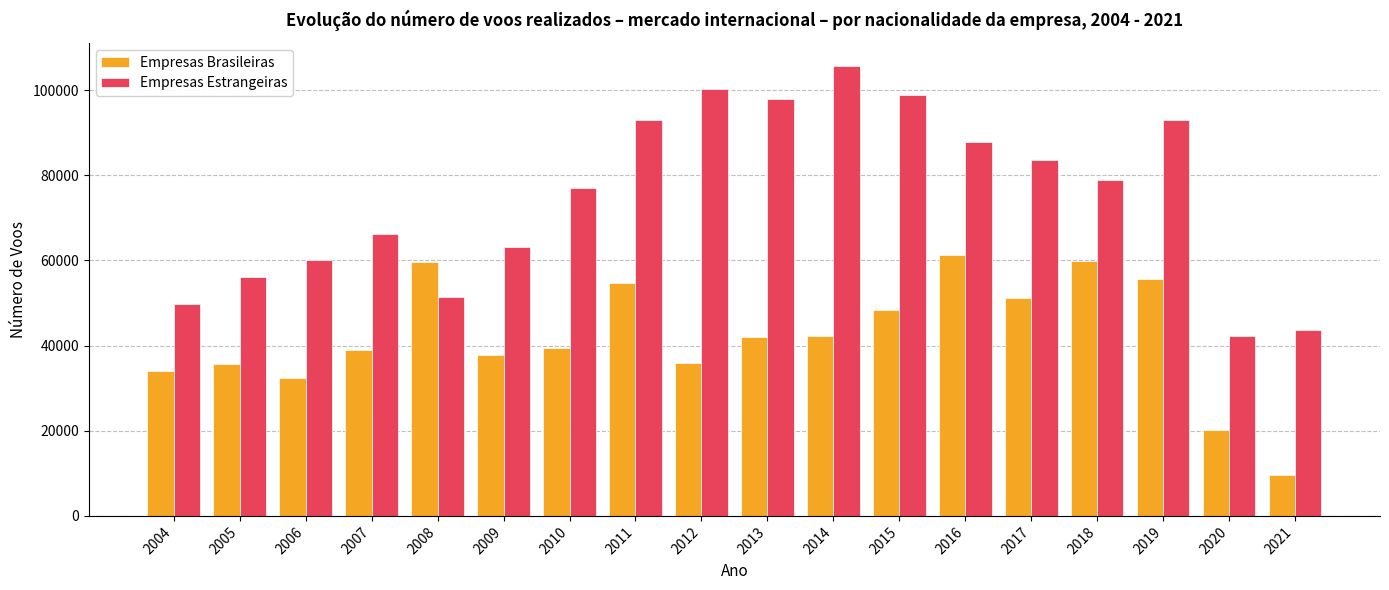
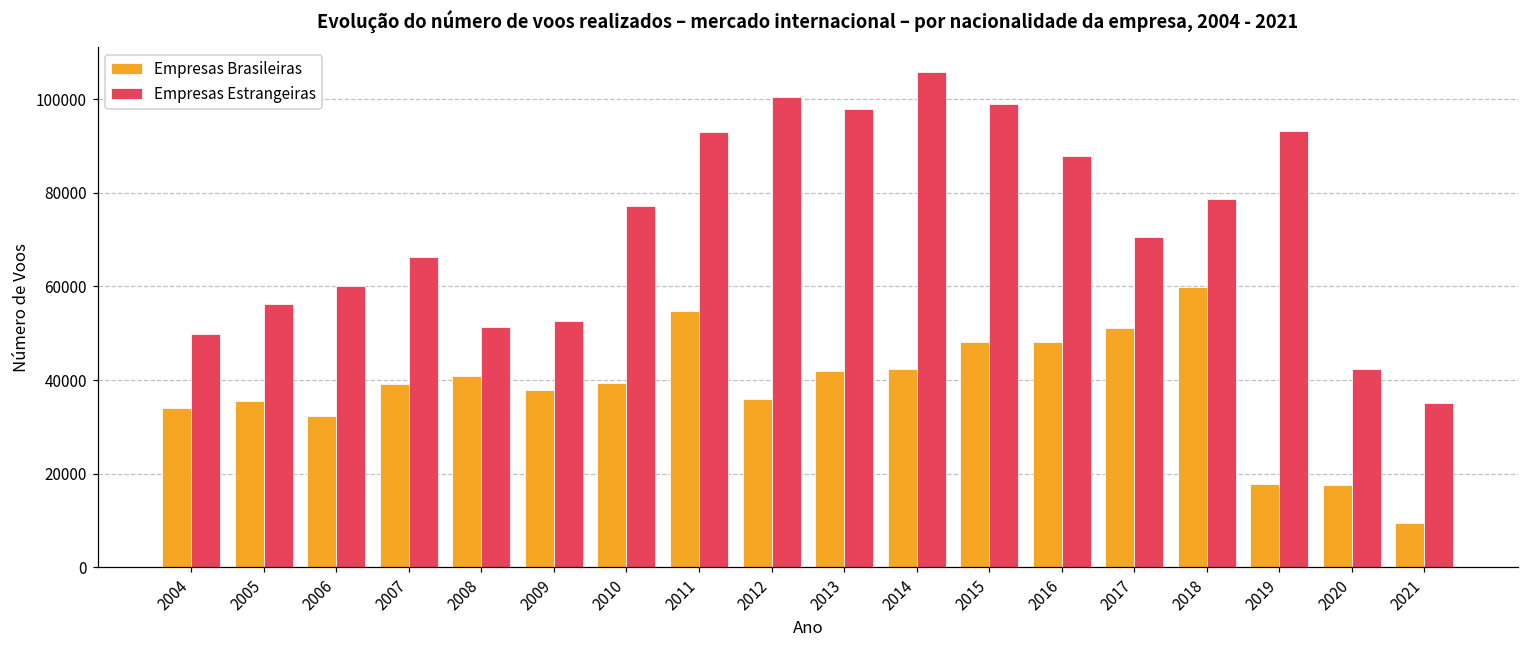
Empresas Brasileiras, 2008: 60000 -> 41000
Empresas Estrangeiras, 2009: 63000 -> 53000
Empresas Brasileiras, 2016: 61000 -> 48000
Empresas Estrangeiras, 2017: 84000 -> 71000
Empresas Brasileiras, 2019: 56000 -> 18000
Empresas Brasileiras, 2020: 20000 -> 18000
Empresas Estrangeiras, 2021: 44000 -> 35000
